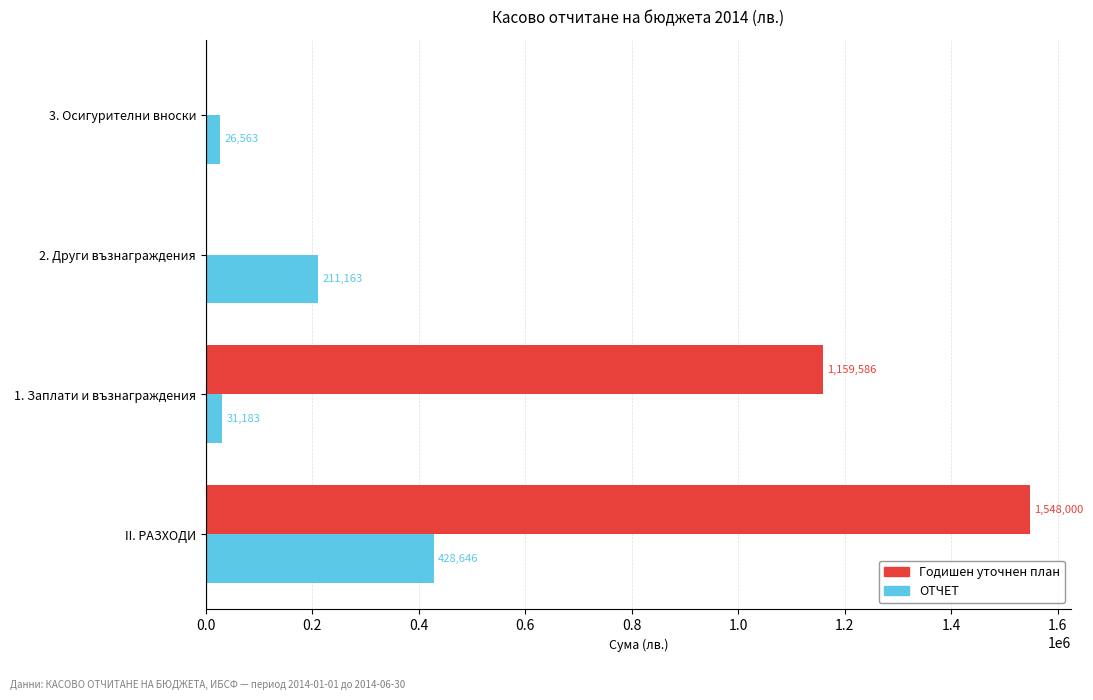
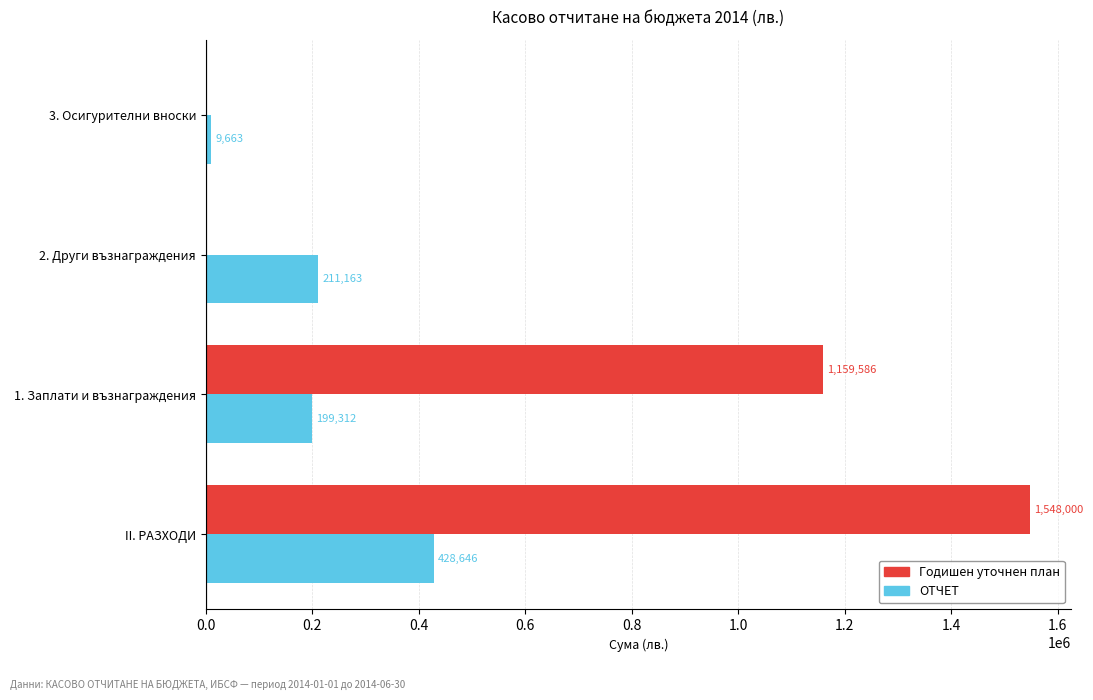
ОТЧЕТ, 3. Осигурителни вноски: 26,563 -> 9,663
ОТЧЕТ, 1. Заплати и възнаграждения: 31,183 -> 199,312
